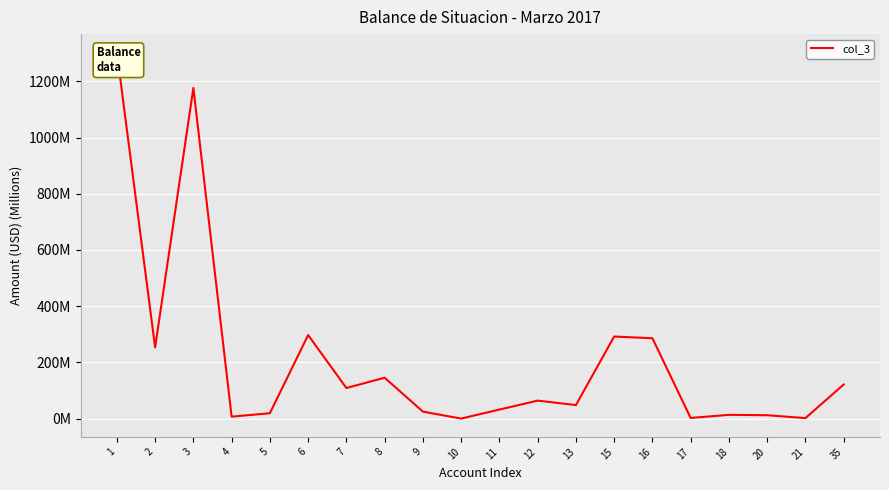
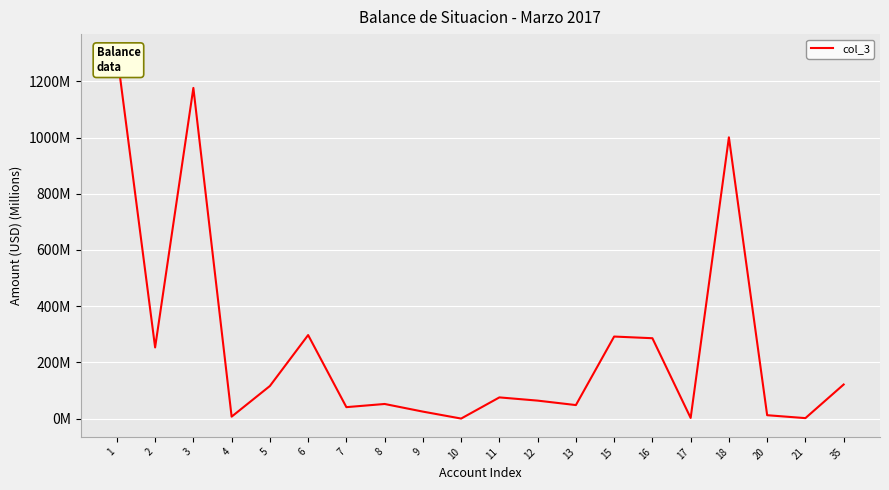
5: 20000000 -> 120000000
7: 110000000 -> 40000000
8: 150000000 -> 50000000
11: 30000000 -> 80000000
18: 10000000 -> 1000000000
